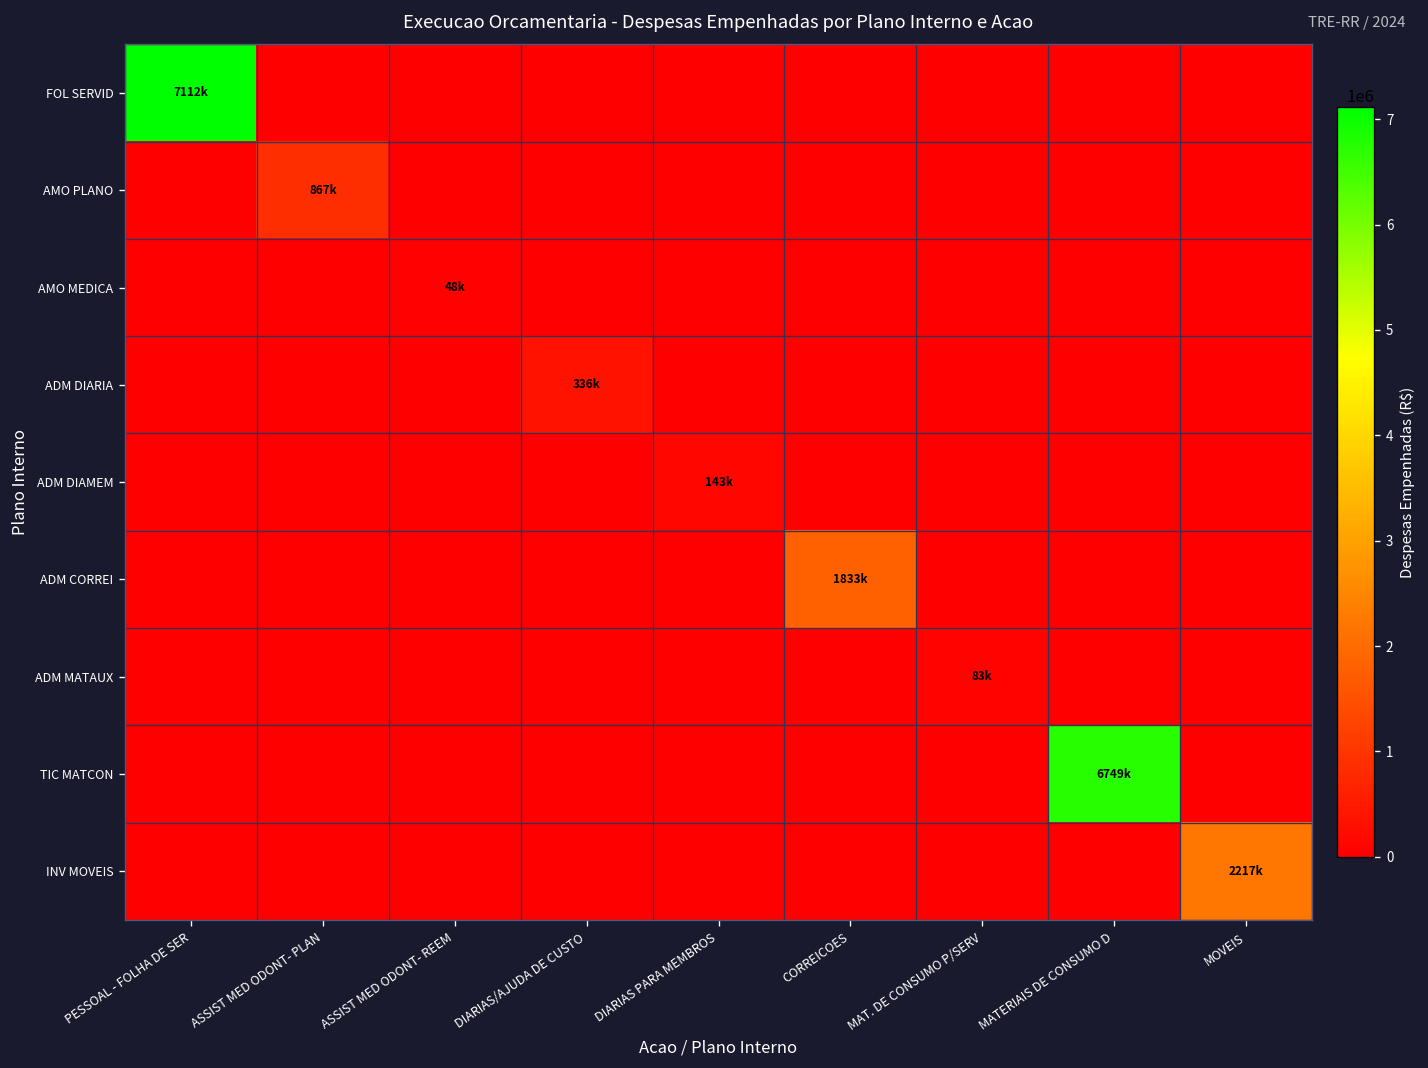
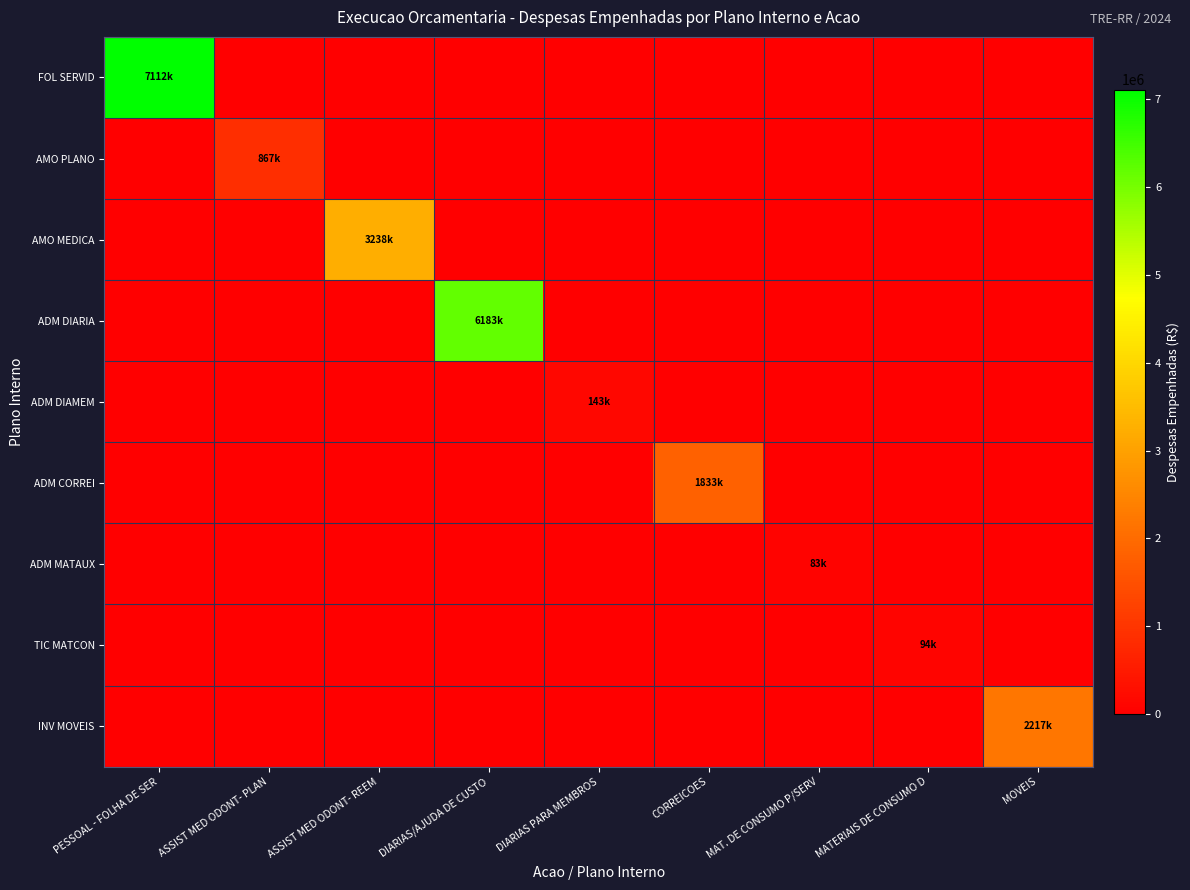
AMO MEDICA, ASSIST MED ODONT- REEM: 48k -> 3238k
ADM DIARIA, DIARIAS/AJUDA DE CUSTO: 336k -> 6183k
TIC MATCON, MATERIAIS DE CONSUMO D: 6749k -> 94k
